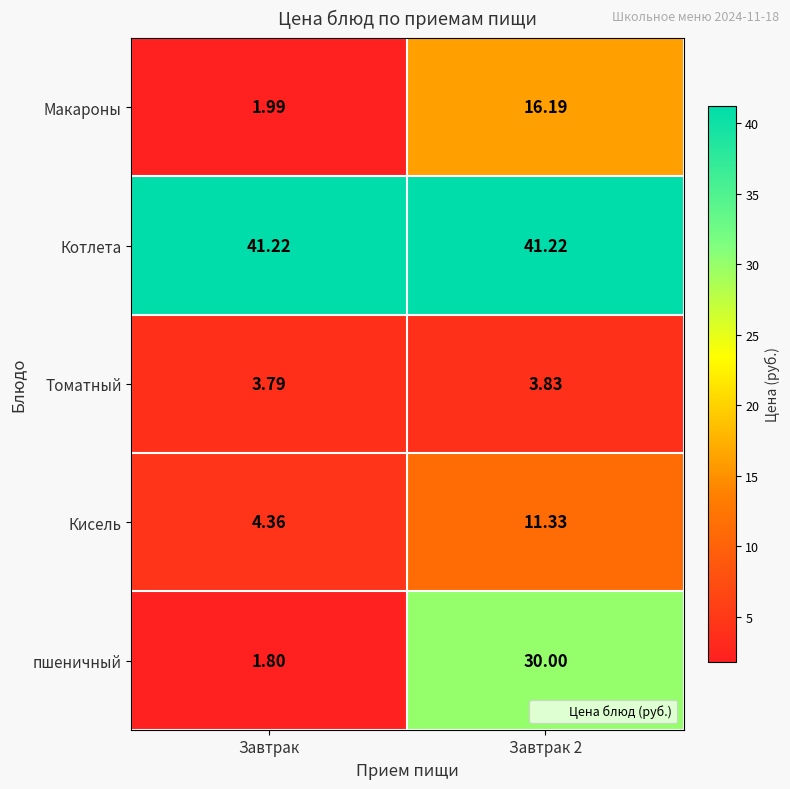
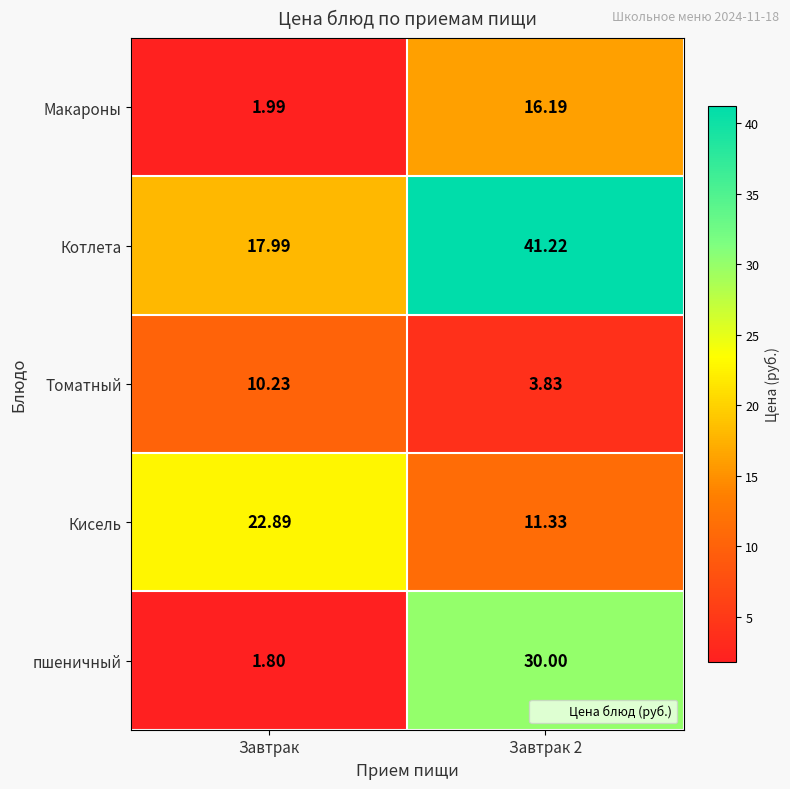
Котлета, Завтрак: 41.22 -> 17.99
Томатный, Завтрак: 3.79 -> 10.23
Кисель, Завтрак: 4.36 -> 22.89
